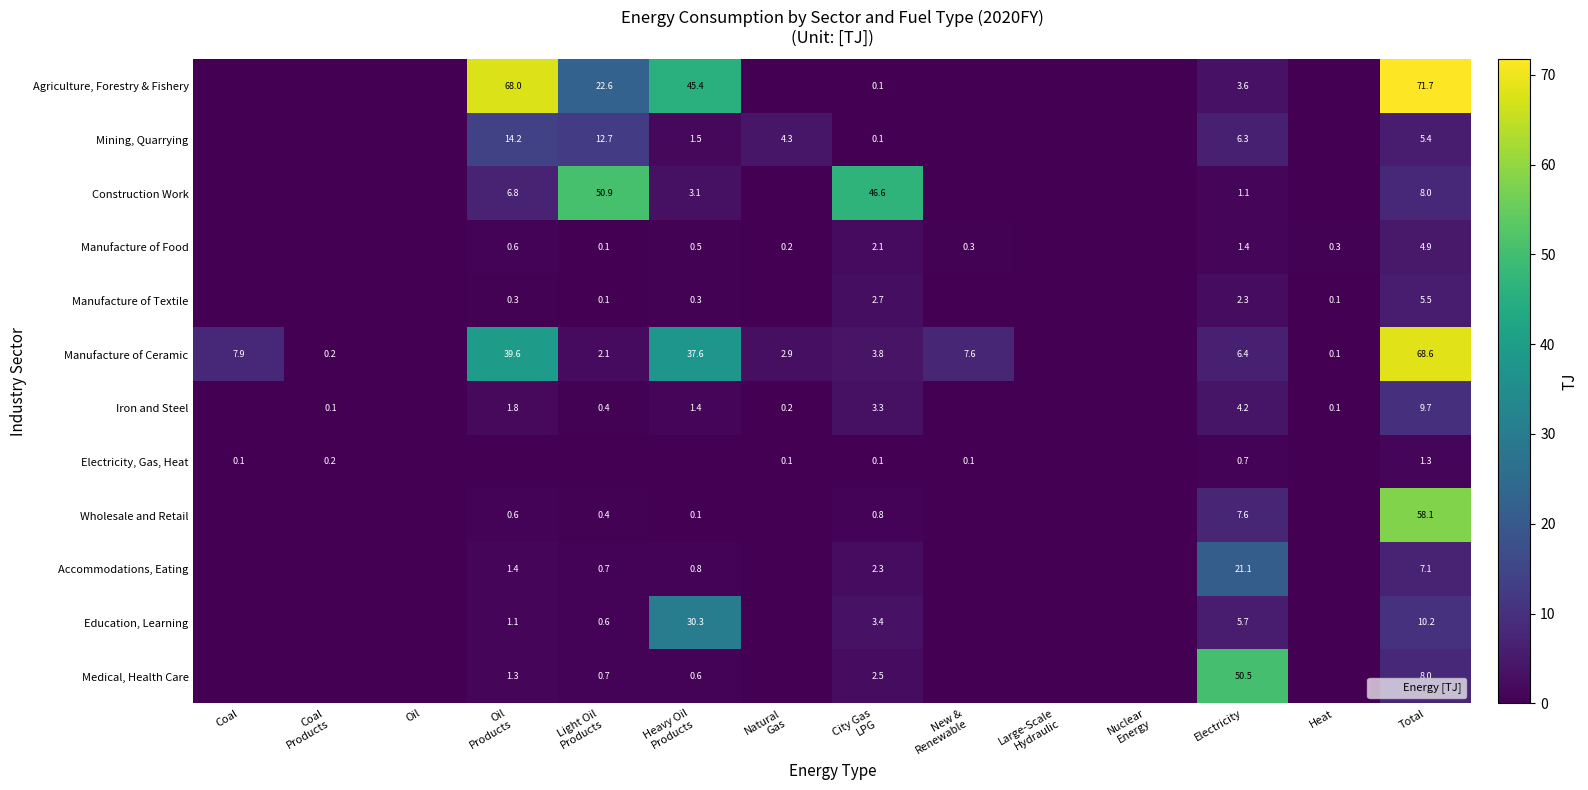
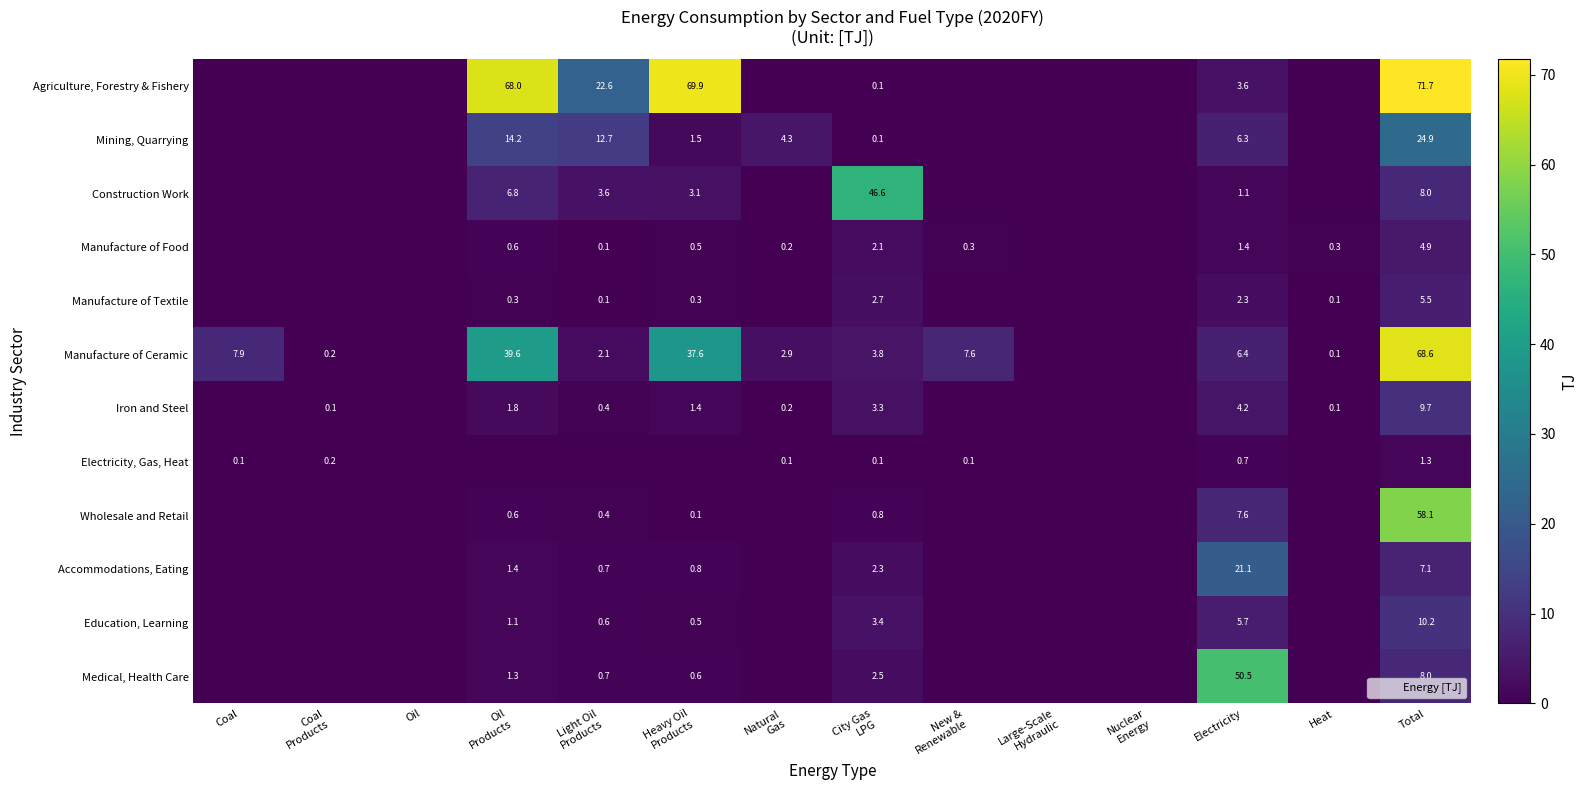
Agriculture, Forestry & Fishery, Heavy Oil Products: 45.4 -> 69.9
Mining, Quarrying, Total: 5.4 -> 24.9
Construction Work, Light Oil Products: 50.9 -> 3.6
Education, Learning, Heavy Oil Products: 30.3 -> 0.5
